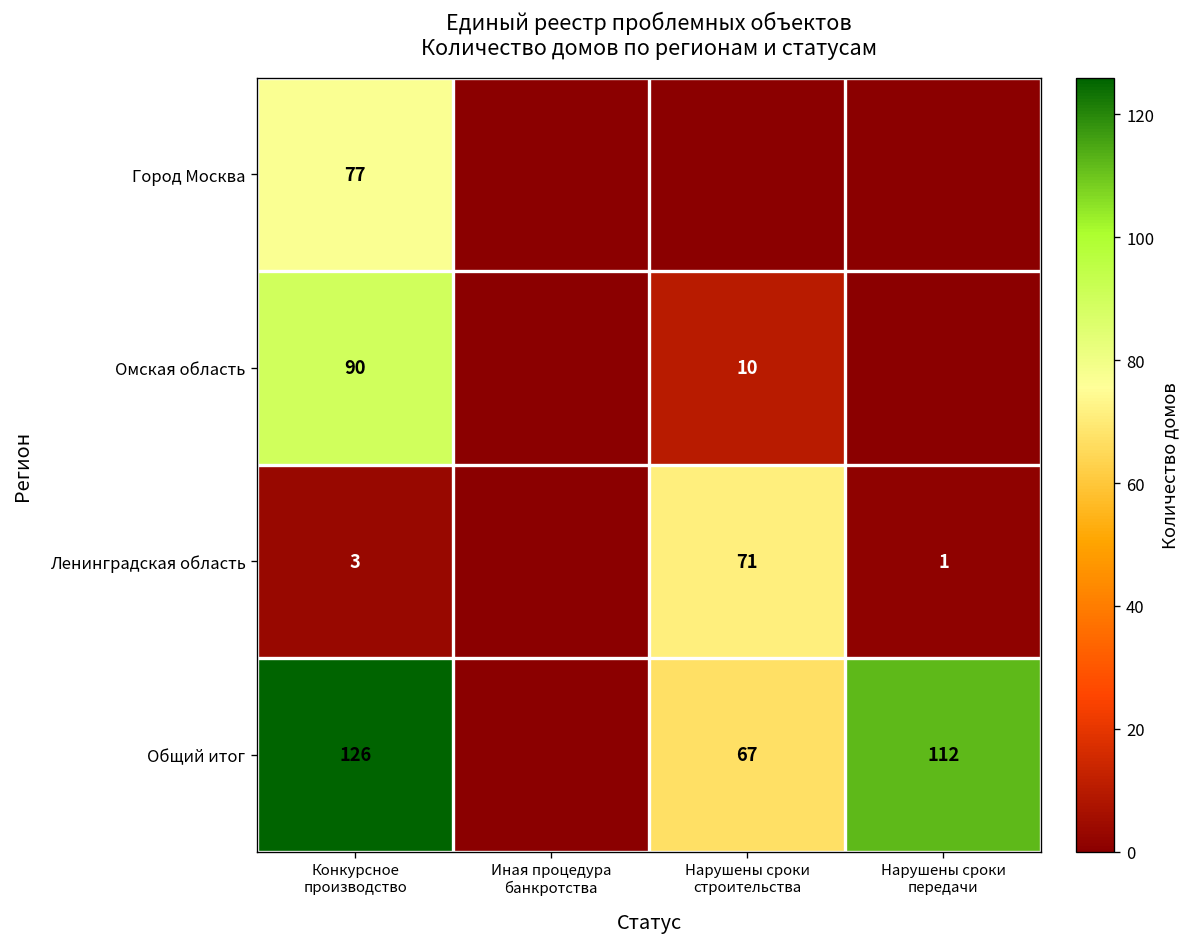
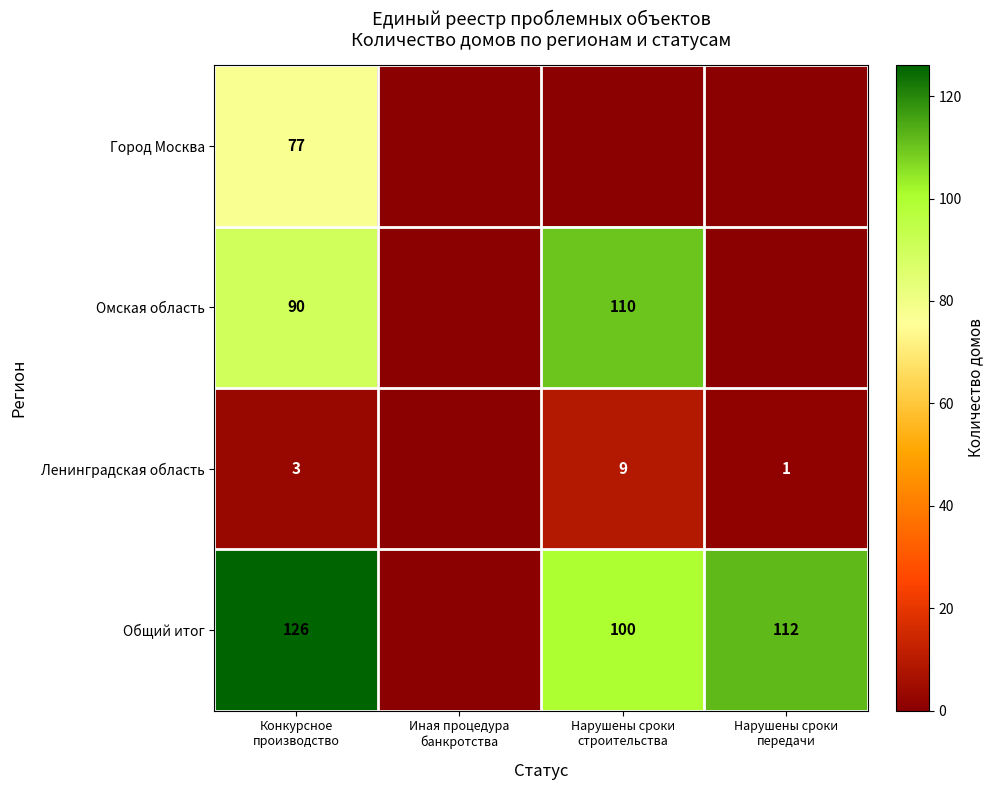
Омская область, Нарушены сроки строительства: 10 -> 110
Ленинградская область, Нарушены сроки строительства: 71 -> 9
Общий итог, Нарушены сроки строительства: 67 -> 100
